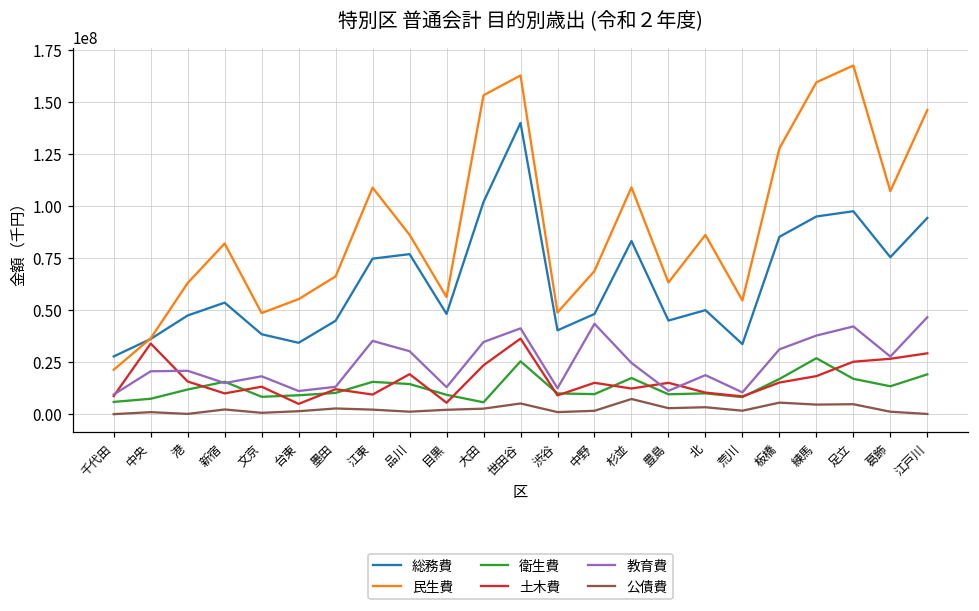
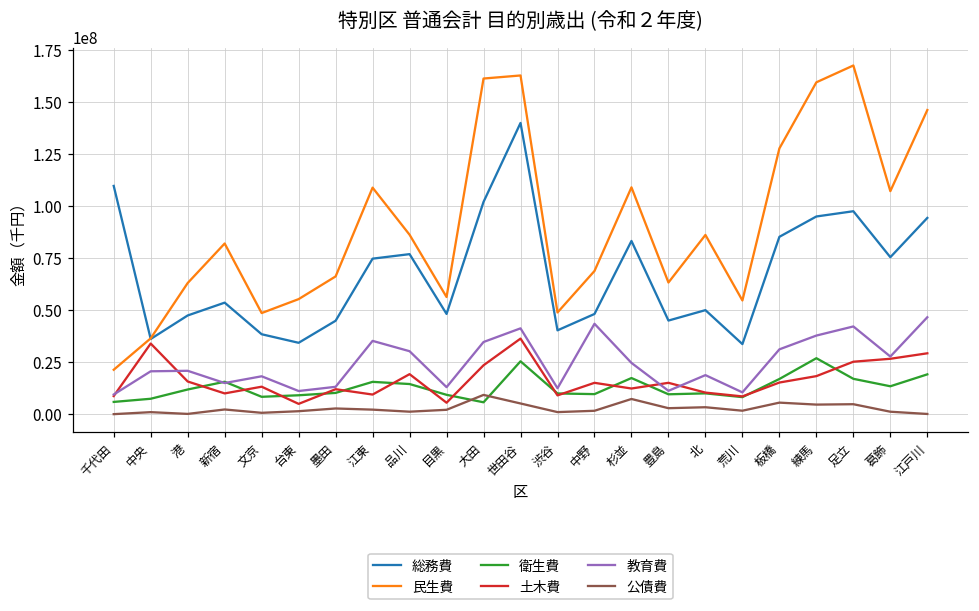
総務費, 千代田: 28000000 -> 110000000
民生費, 大田: 153000000 -> 161000000
公債費, 大田: 3000000 -> 9000000
